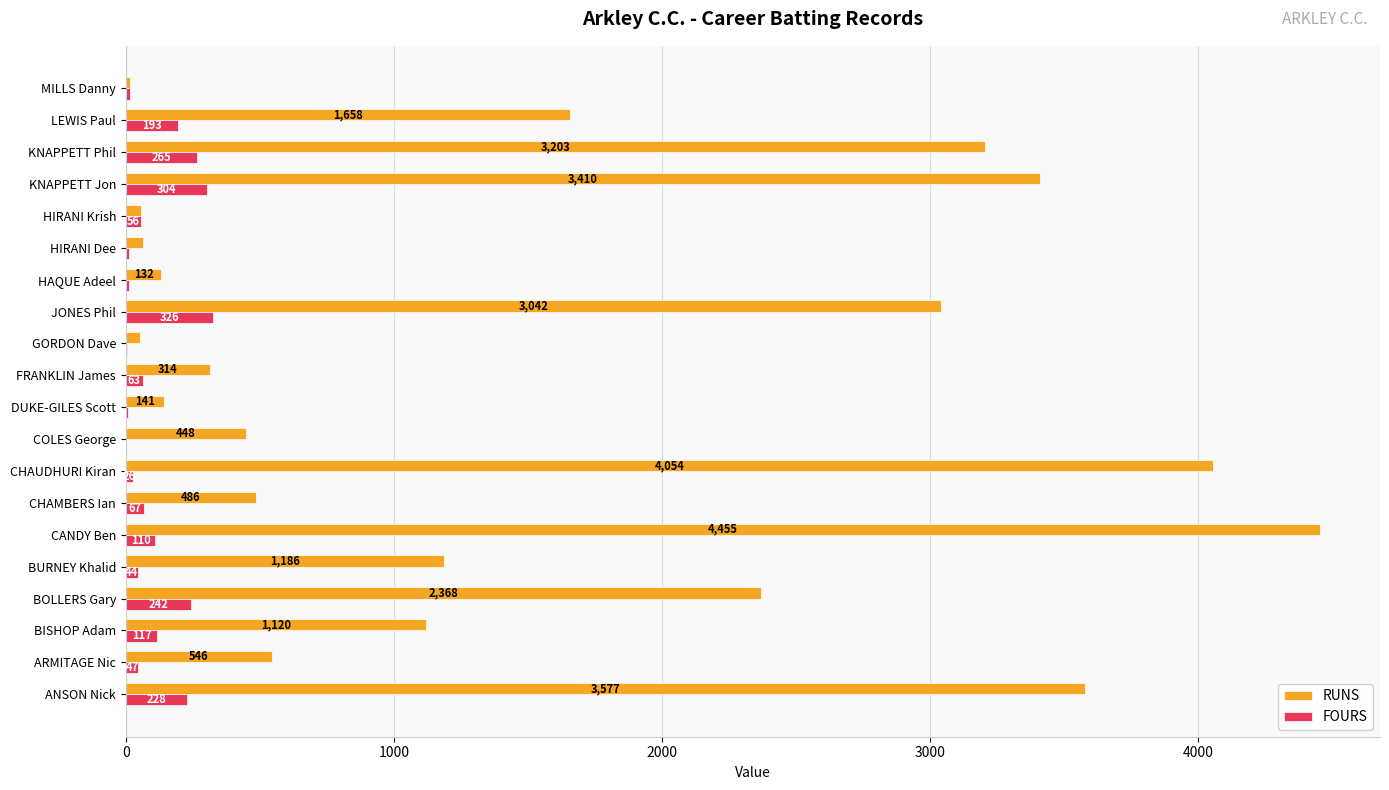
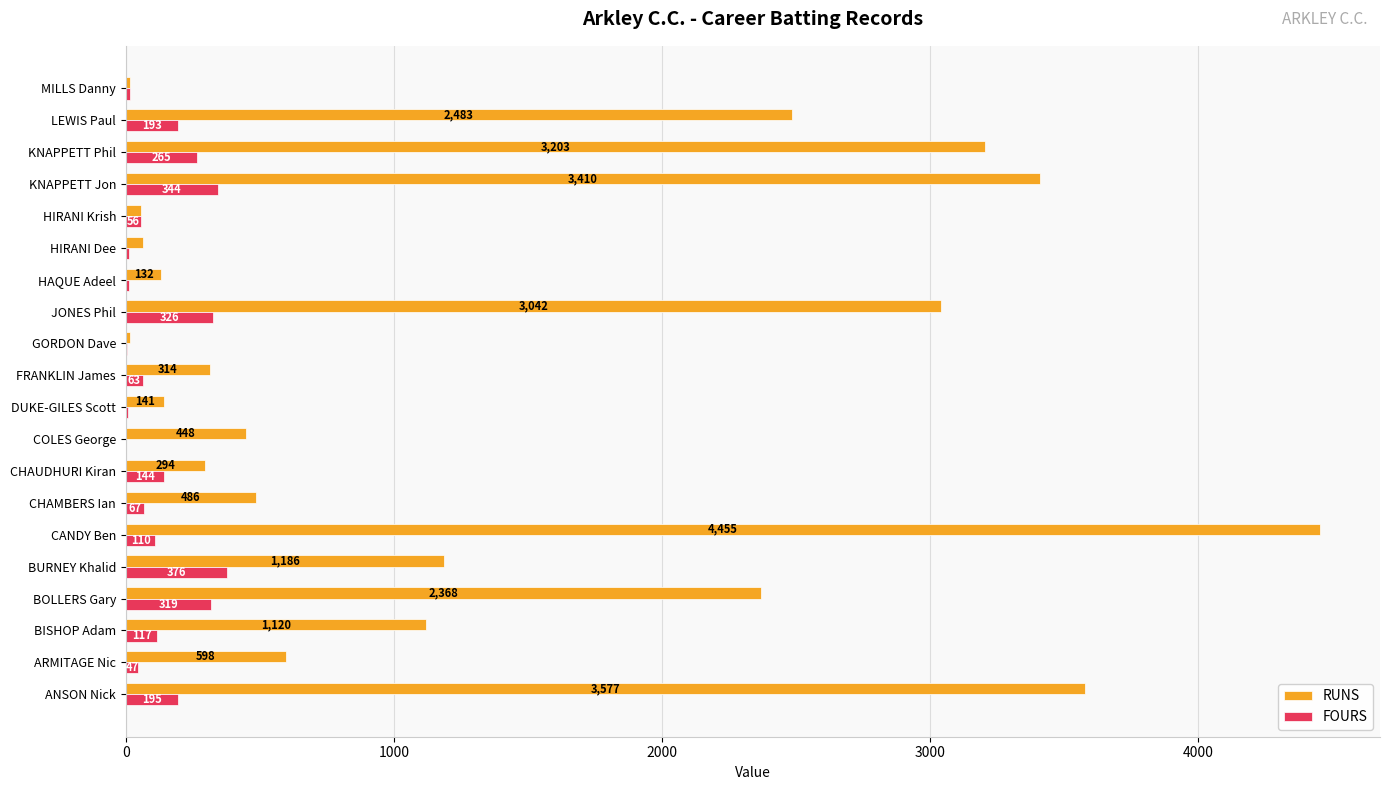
RUNS, LEWIS Paul: 1,658 -> 2,483
FOURS, KNAPPETT Jon: 304 -> 344
RUNS, GORDON Dave: 50 -> 20
RUNS, CHAUDHURI Kiran: 4,054 -> 294
FOURS, CHAUDHURI Kiran: 30 -> 140
FOURS, BURNEY Khalid: 44 -> 376
FOURS, BOLLERS Gary: 242 -> 319
RUNS, ARMITAGE Nic: 546 -> 598
FOURS, ANSON Nick: 228 -> 195
